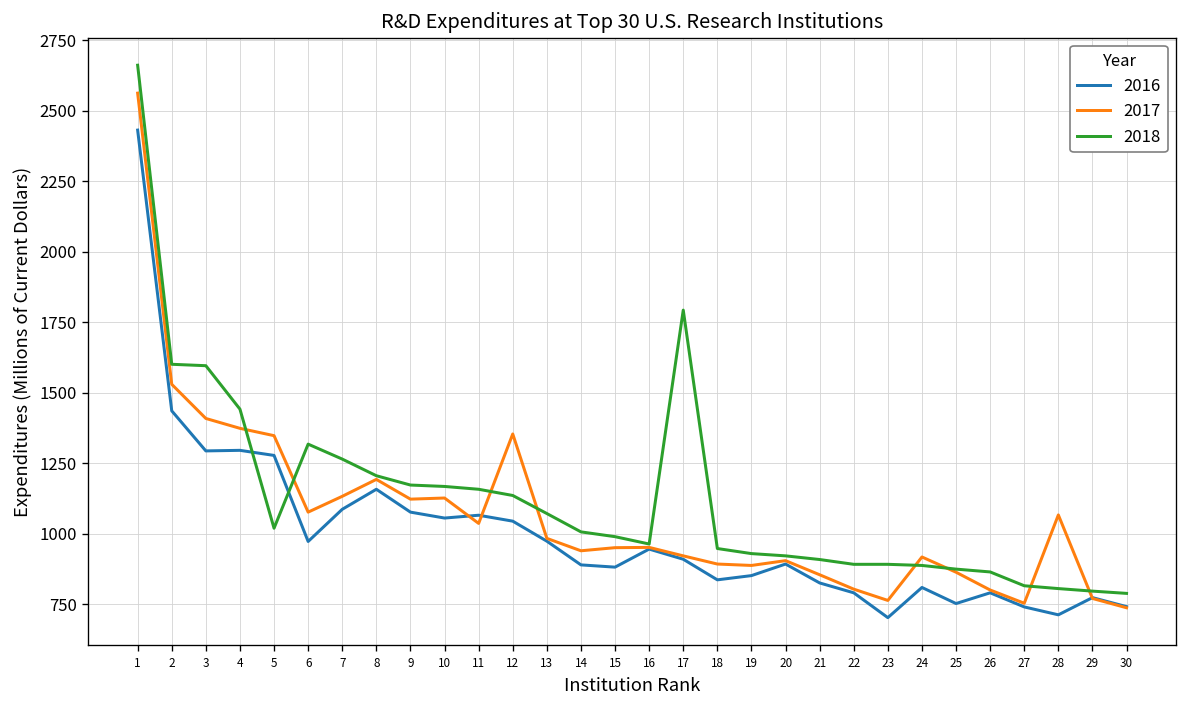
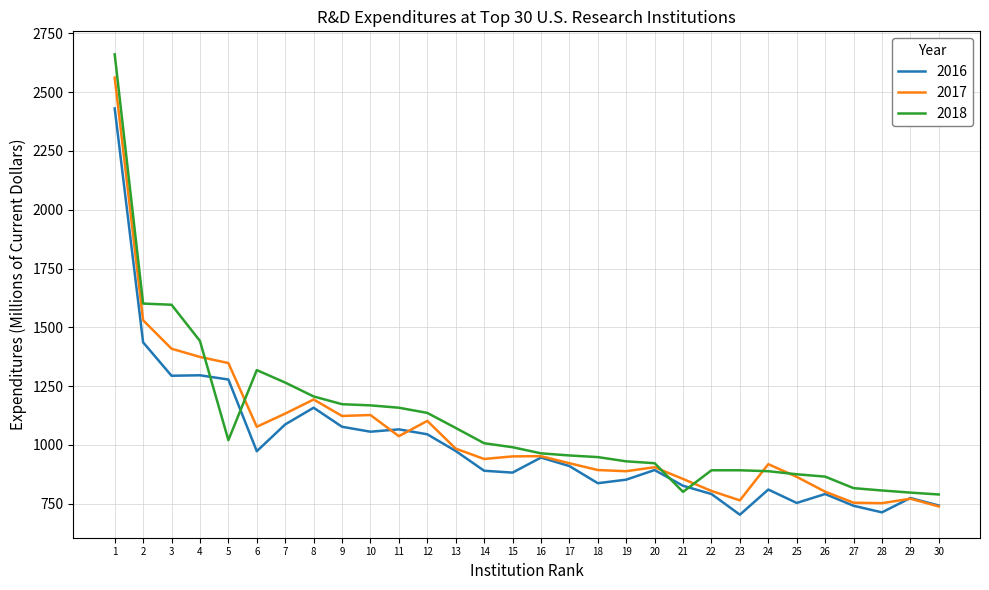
2017, 12: 1350 -> 1100
2018, 17: 1790 -> 960
2018, 21: 910 -> 800
2017, 28: 1070 -> 750
